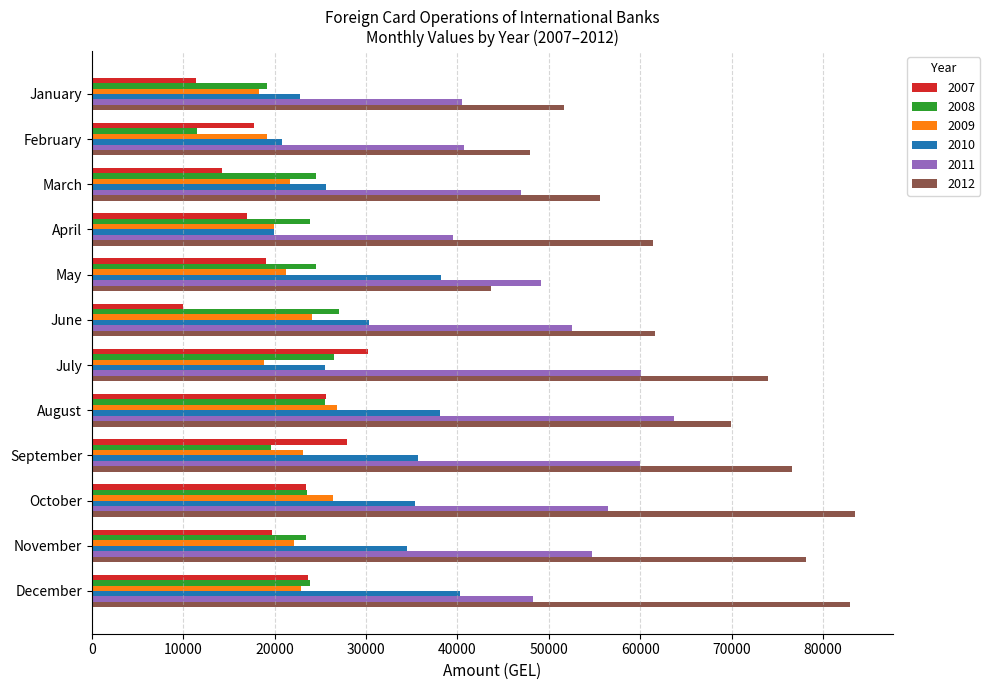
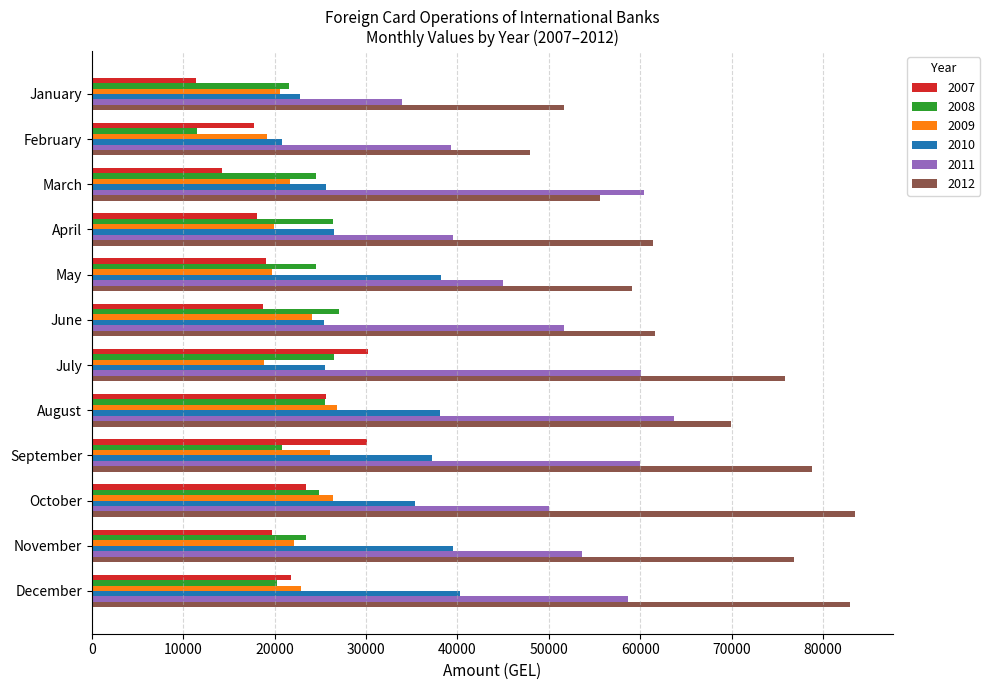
2008, January: 19000 -> 22000
2009, January: 18000 -> 21000
2011, January: 41000 -> 34000
2011, February: 41000 -> 39000
2011, March: 47000 -> 60000
2007, April: 17000 -> 18000
2008, April: 24000 -> 26000
2010, April: 20000 -> 26000
2009, May: 21000 -> 20000
2011, May: 49000 -> 45000
2012, May: 44000 -> 59000
2007, June: 10000 -> 19000
2010, June: 30000 -> 25000
2011, June: 53000 -> 52000
2012, July: 74000 -> 76000
2007, September: 28000 -> 30000
2008, September: 20000 -> 21000
2009, September: 23000 -> 26000
2010, September: 36000 -> 37000
2012, September: 77000 -> 79000
2008, October: 24000 -> 25000
2011, October: 57000 -> 50000
2010, November: 34000 -> 40000
2011, November: 55000 -> 54000
2012, November: 78000 -> 77000
2007, December: 24000 -> 22000
2008, December: 24000 -> 20000
2011, December: 48000 -> 59000
